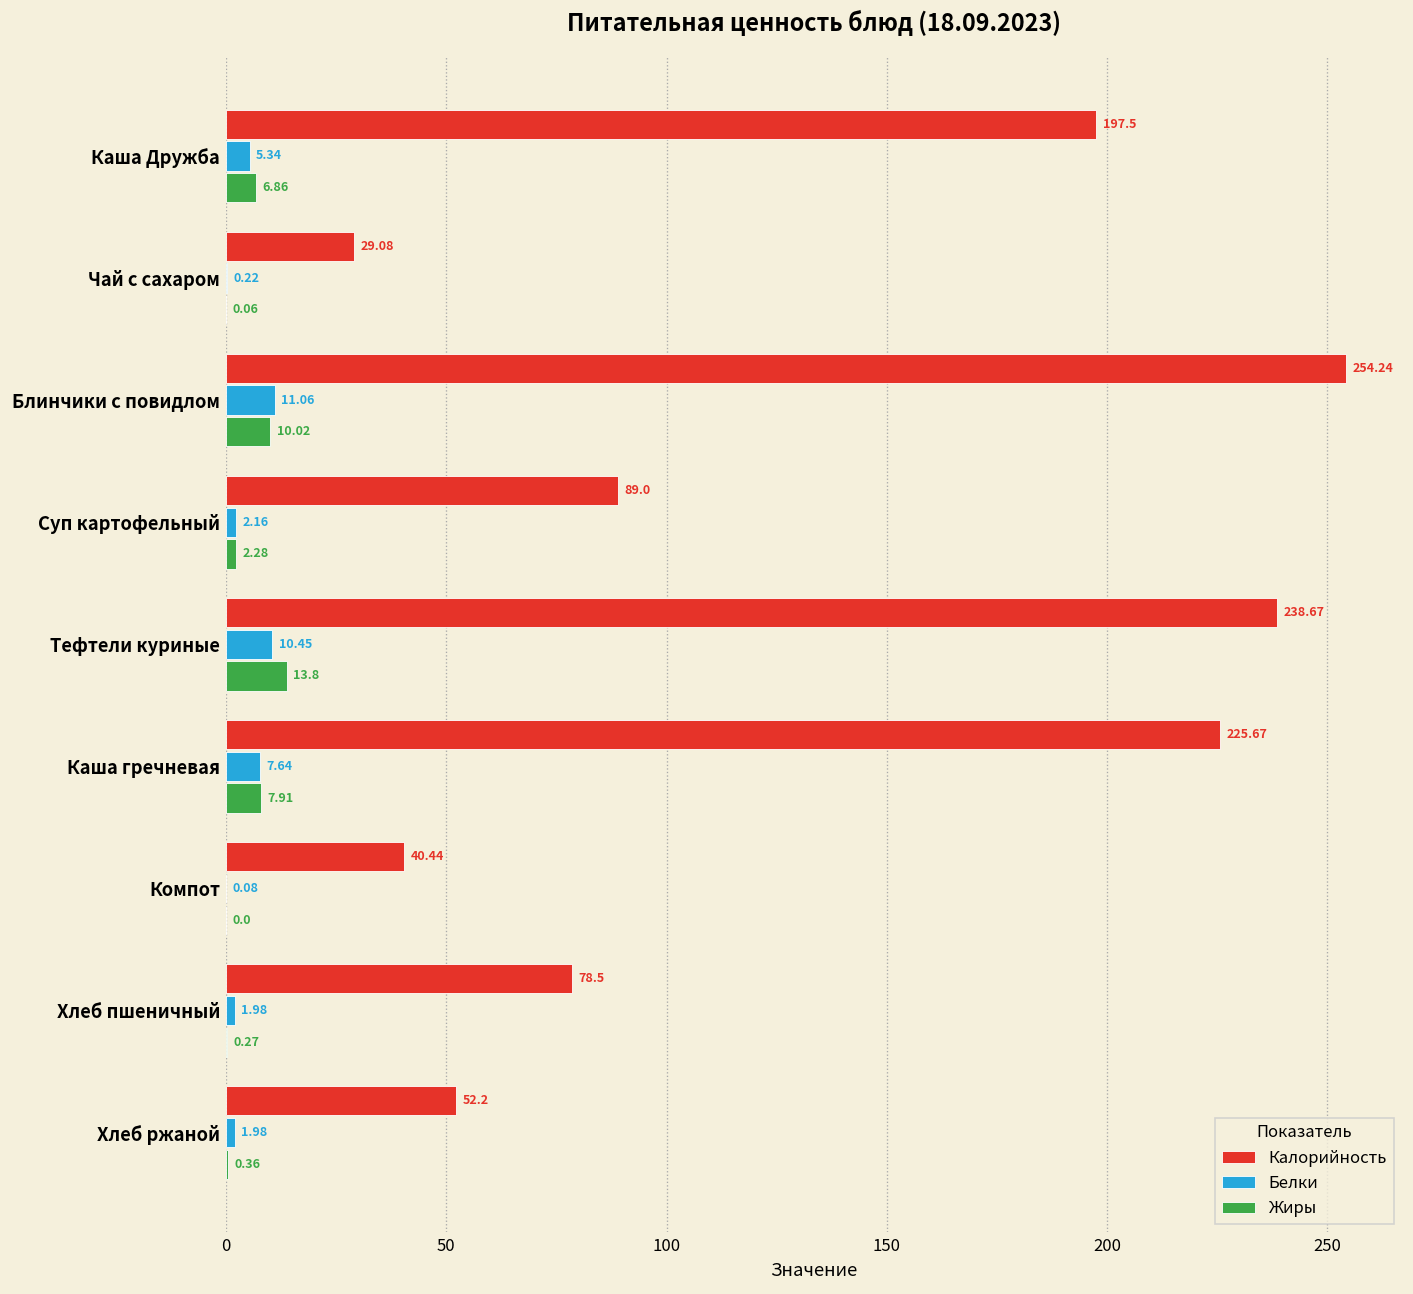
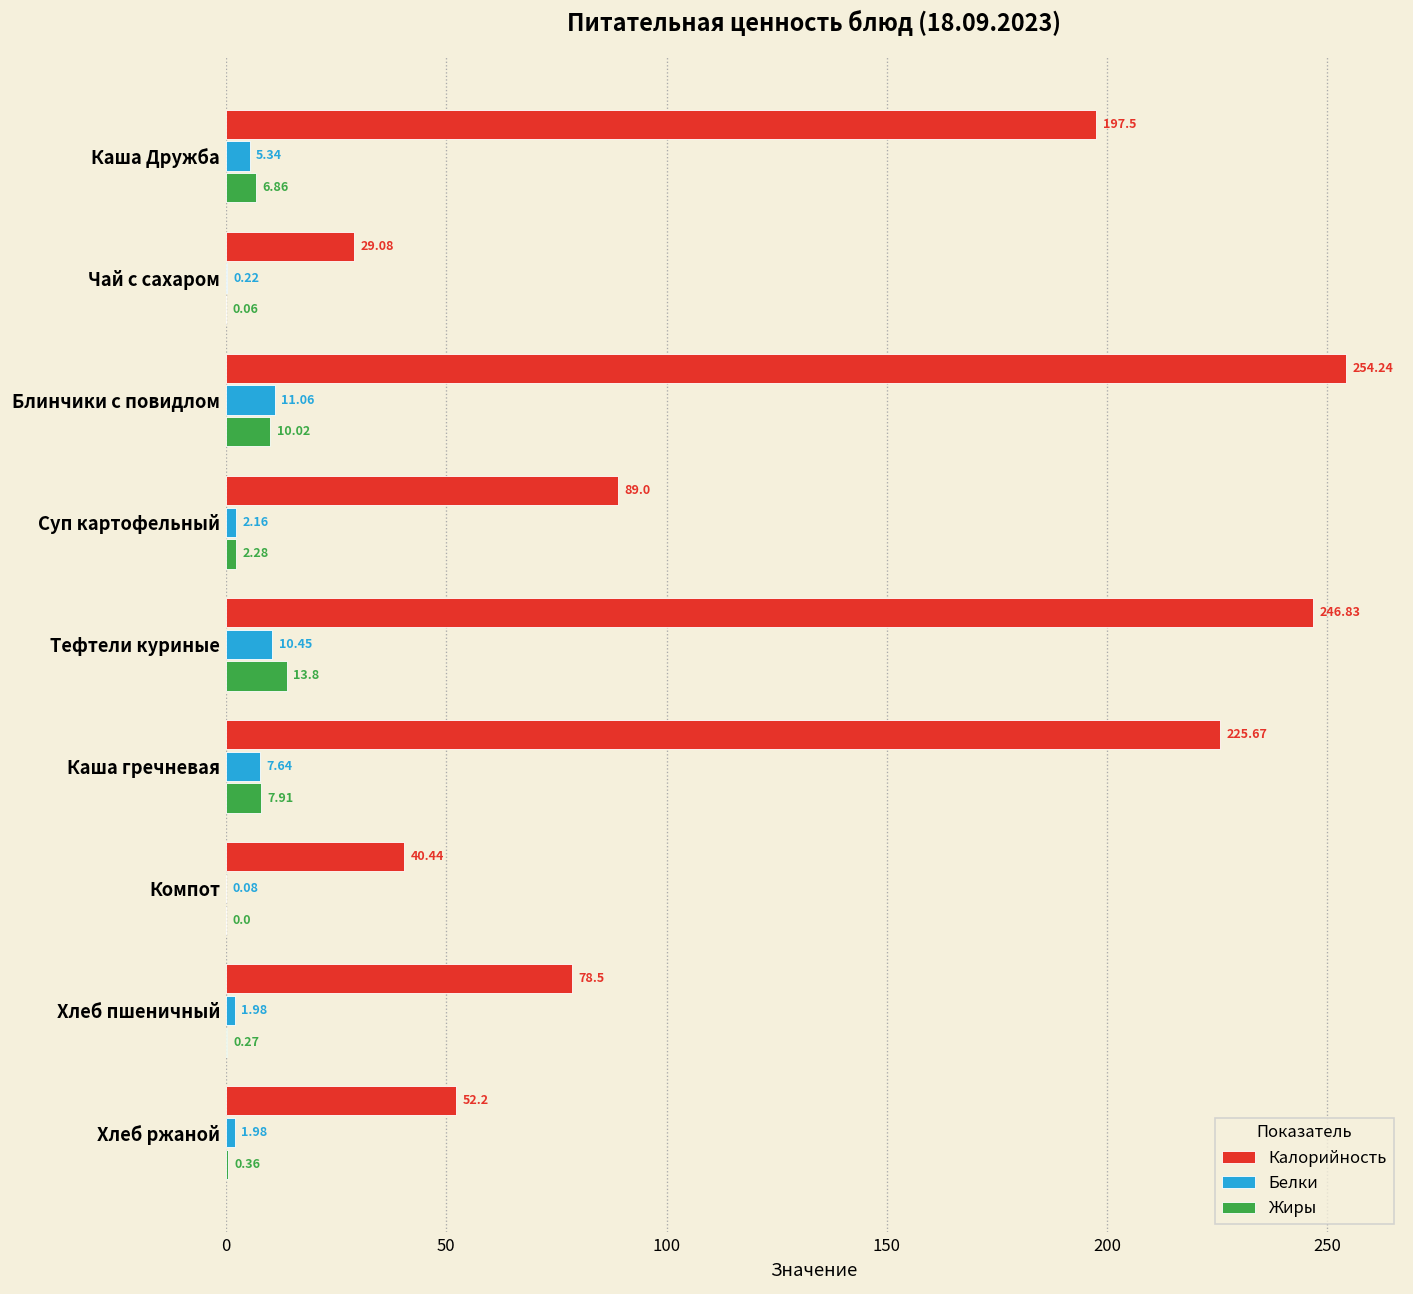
Калорийность, Тефтели куриные: 238.67 -> 246.83
